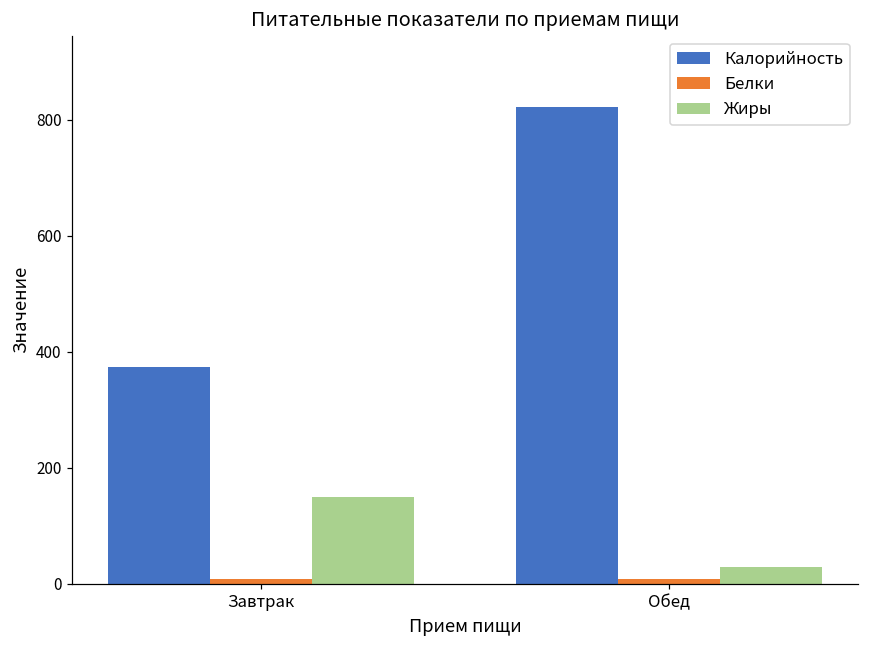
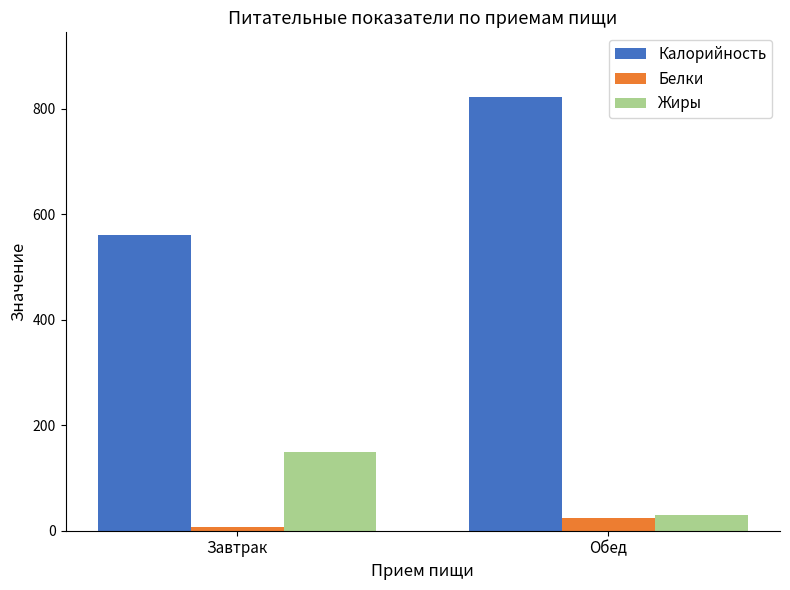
Калорийность, Завтрак: 370 -> 560
Белки, Обед: 10 -> 30
